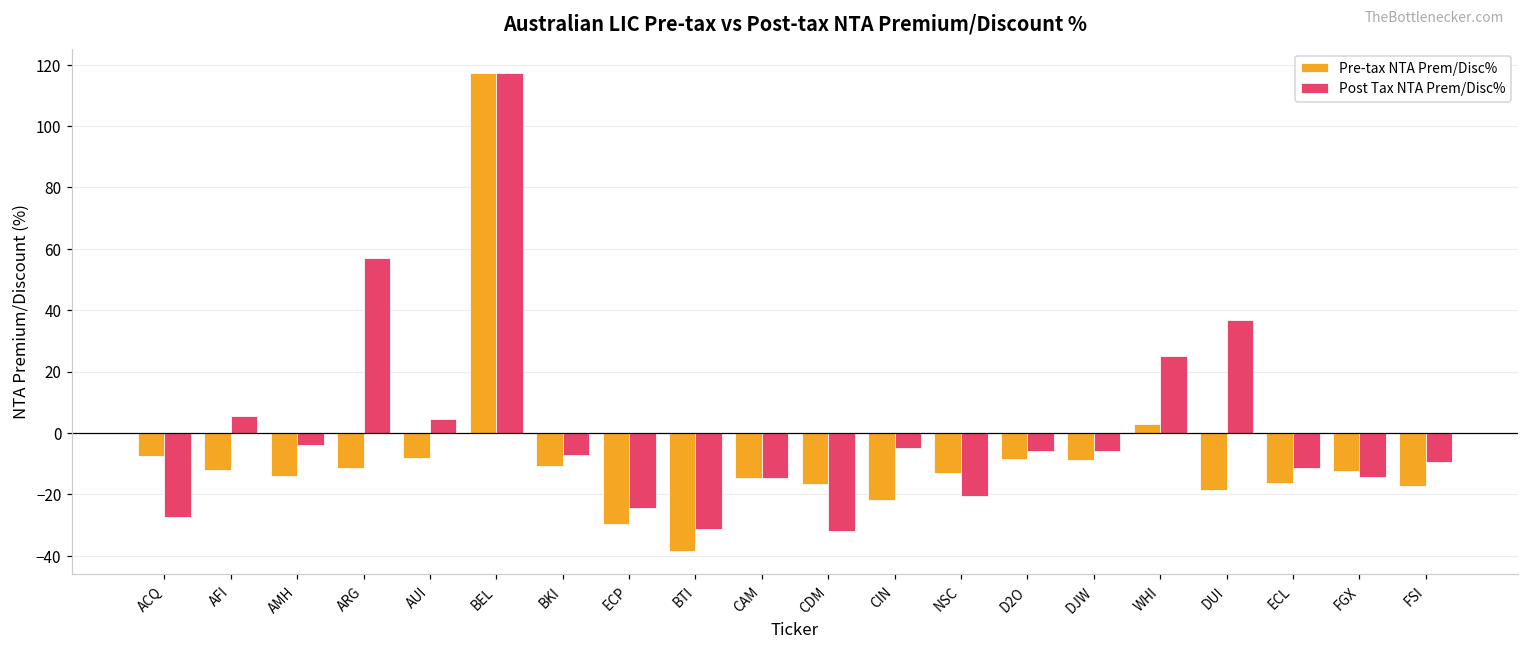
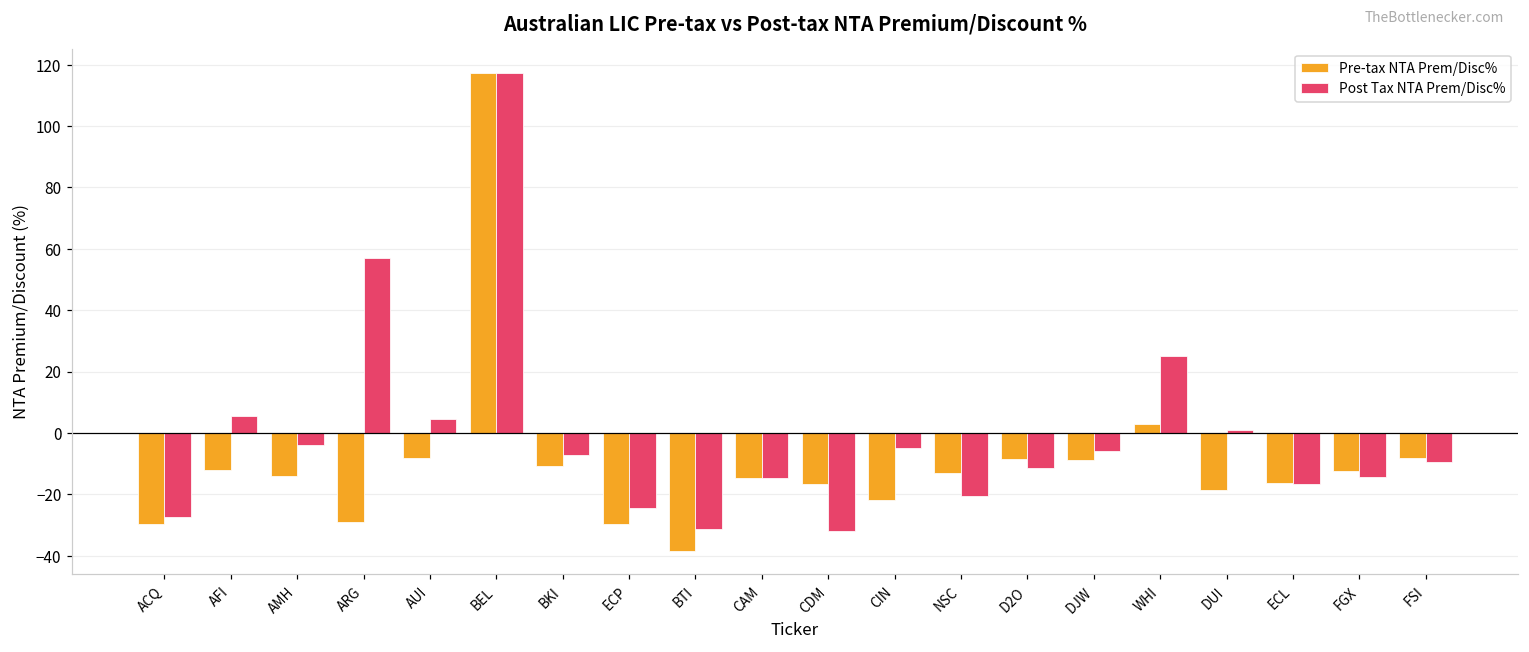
Pre-tax NTA Prem/Disc%, ACQ: -8 -> -30
Pre-tax NTA Prem/Disc%, ARG: -11 -> -29
Post Tax NTA Prem/Disc%, D2O: -6 -> -11
Post Tax NTA Prem/Disc%, DUI: 37 -> 1
Post Tax NTA Prem/Disc%, ECL: -12 -> -17
Pre-tax NTA Prem/Disc%, FSI: -17 -> -8
